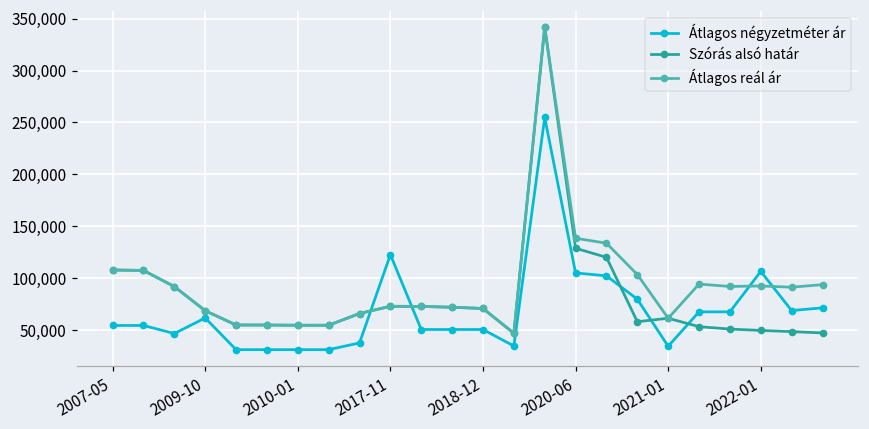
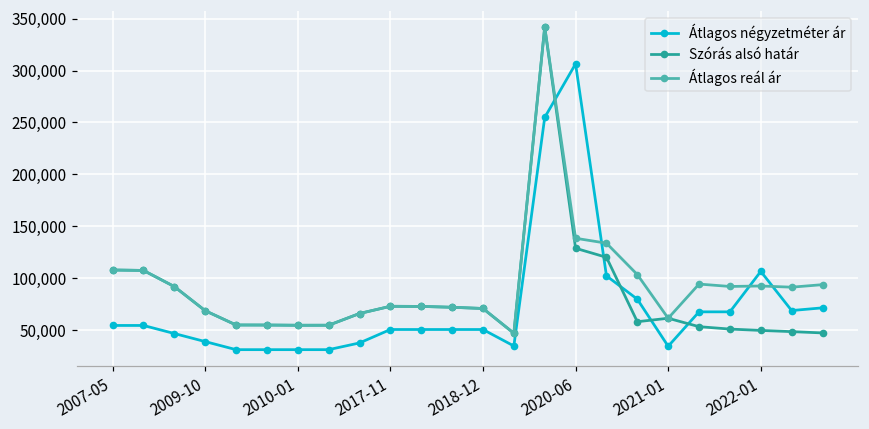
Átlagos négyzetméter ár, 2009-10: 60,000 -> 40,000
Átlagos négyzetméter ár, 2017-11: 120,000 -> 50,000
Átlagos négyzetméter ár, 2020-06: 110,000 -> 310,000
